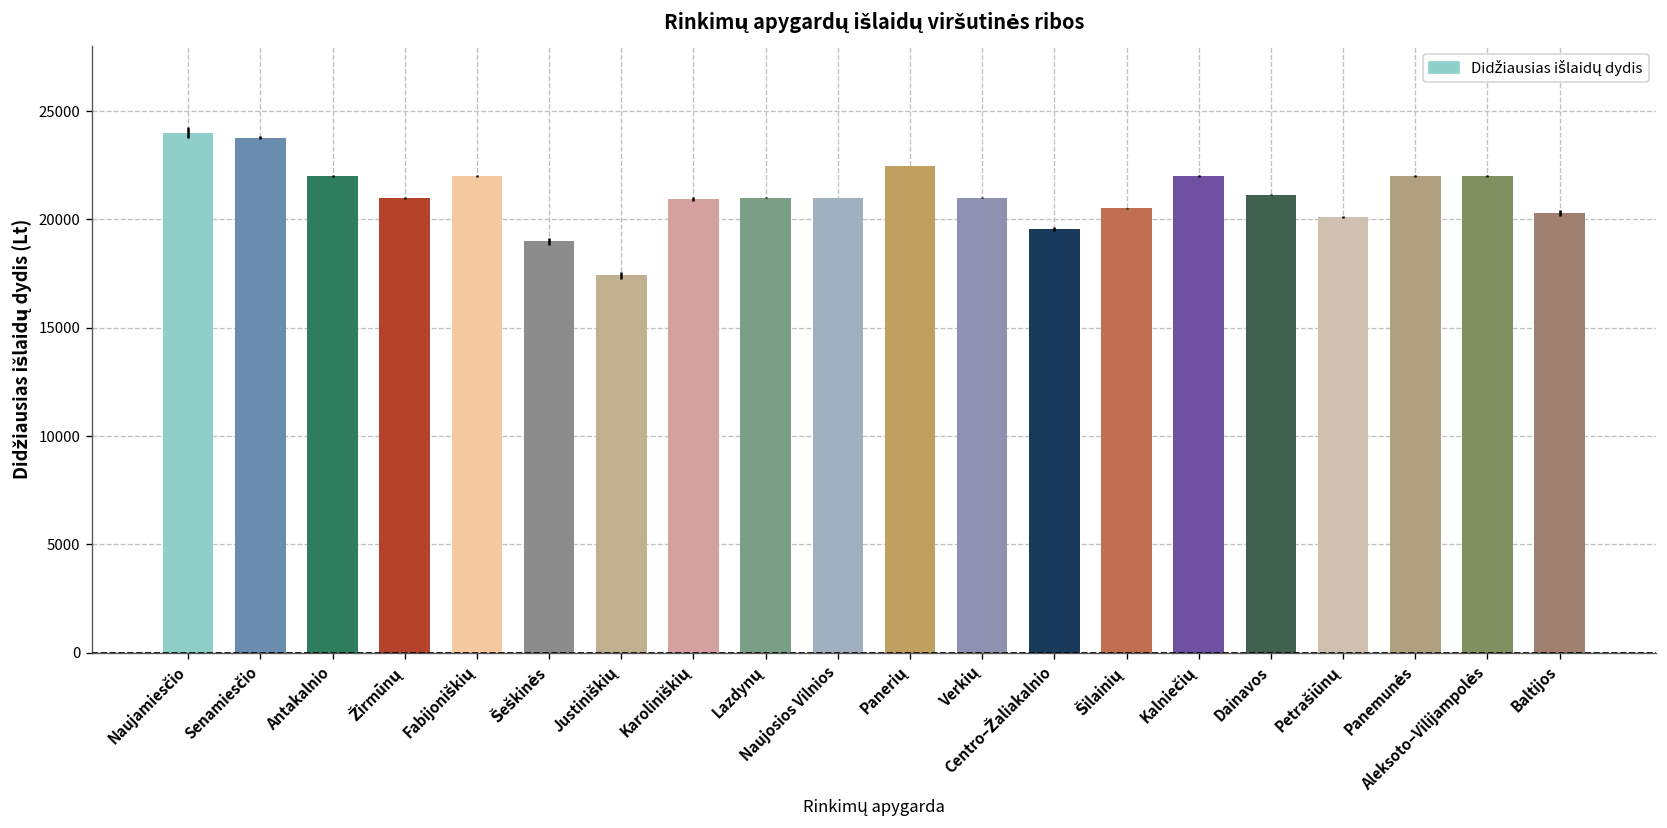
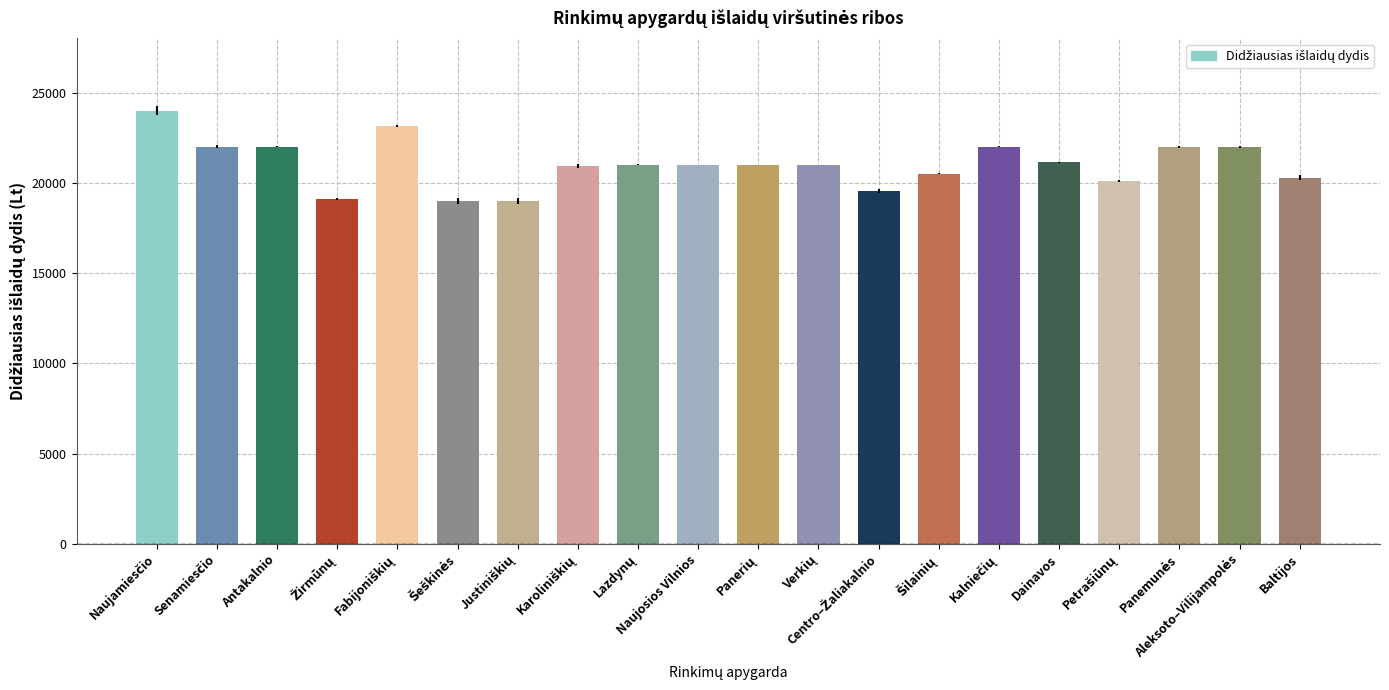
Senamiesčio: 23800 -> 22000
Žirmūnų: 21000 -> 19100
Fabijoniškių: 22000 -> 23100
Justiniškių: 17400 -> 19000
Panerių: 22500 -> 21000
